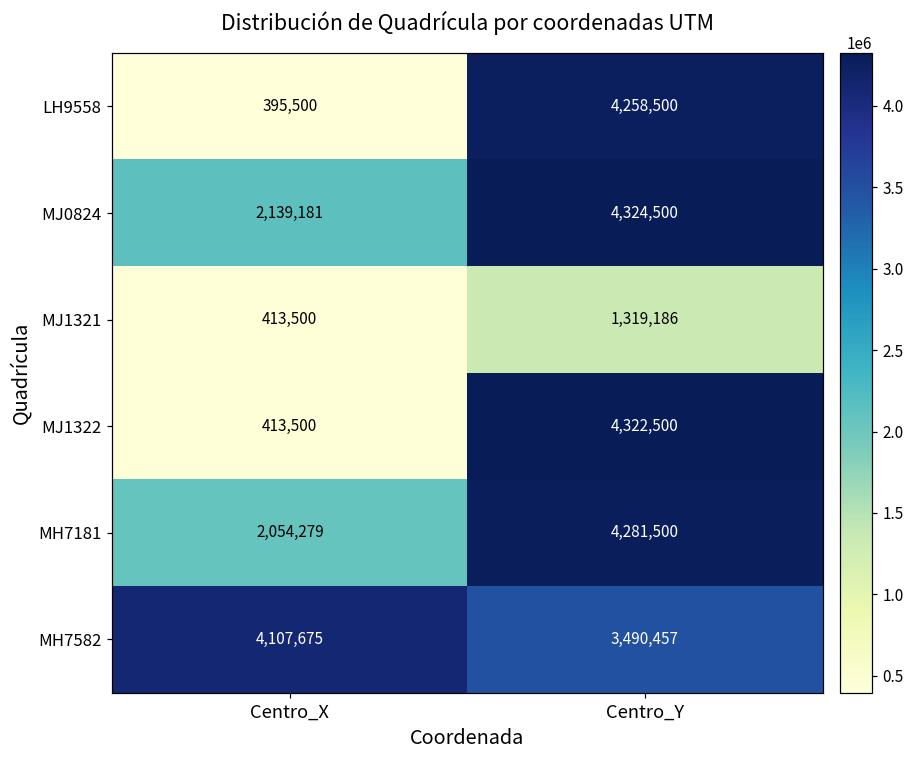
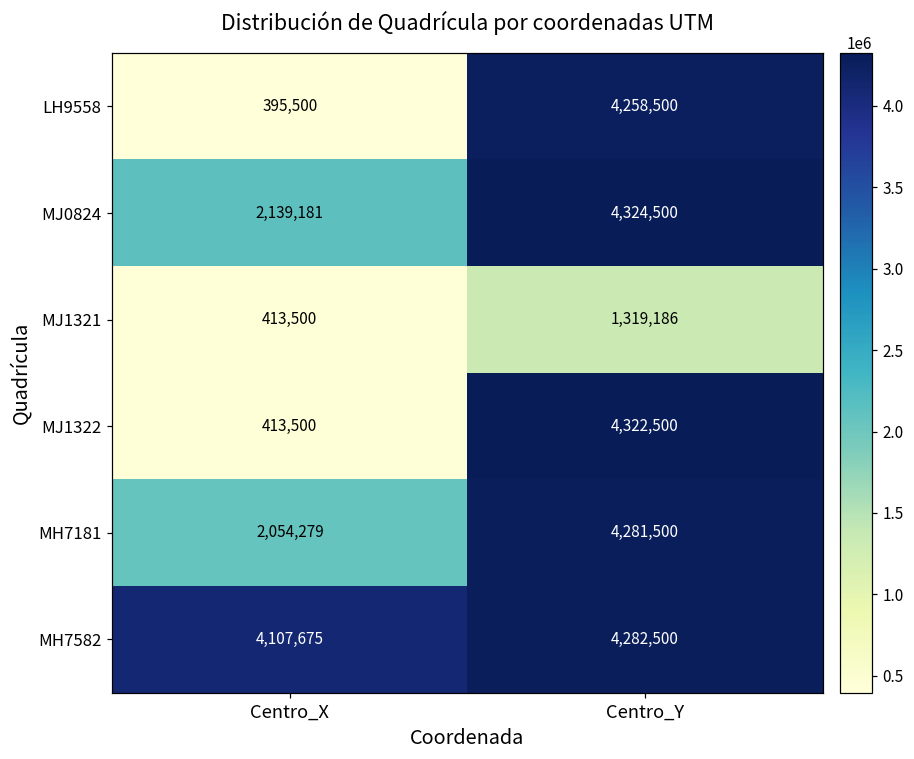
MH7582, Centro_Y: 3,490,457 -> 4,282,500
